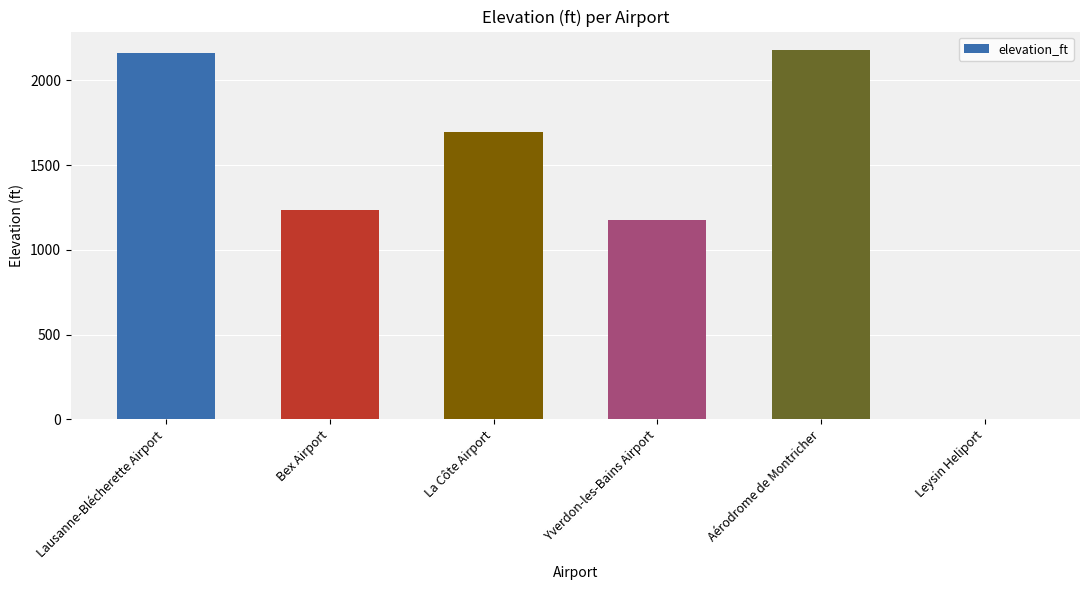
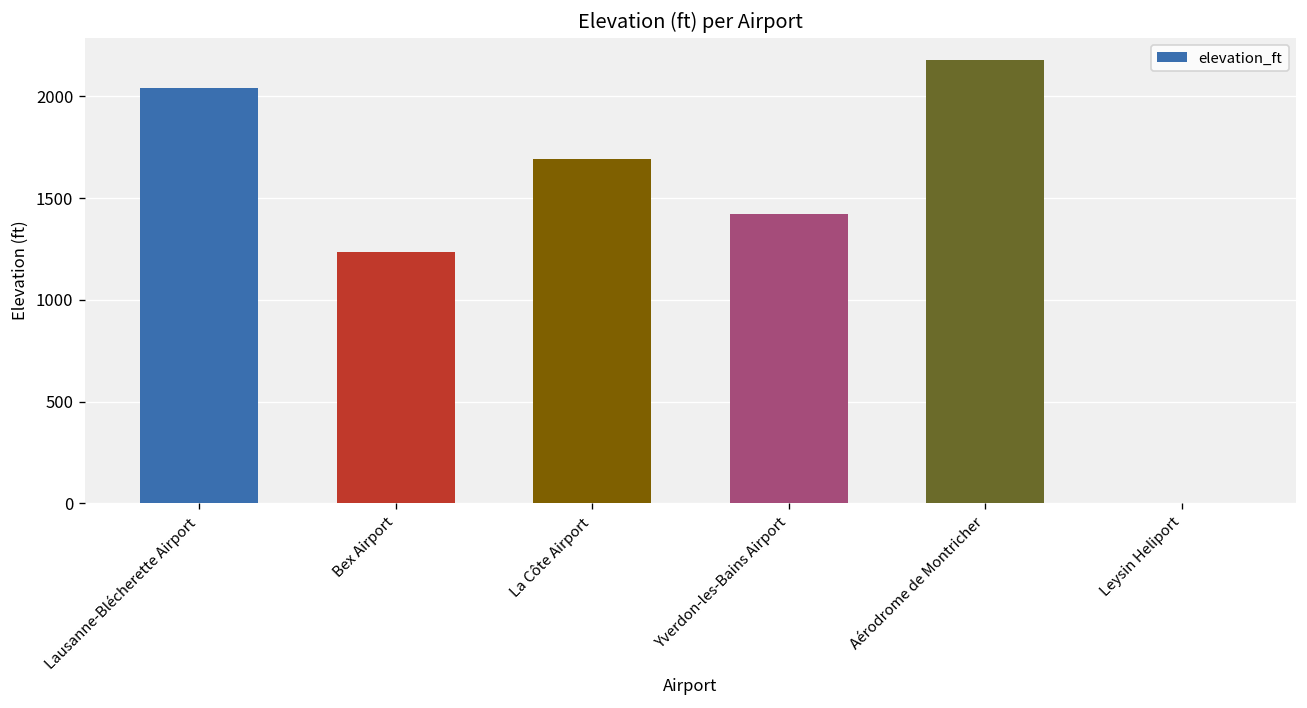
Lausanne-Blécherette Airport: 2160 -> 2040
Yverdon-les-Bains Airport: 1170 -> 1420
